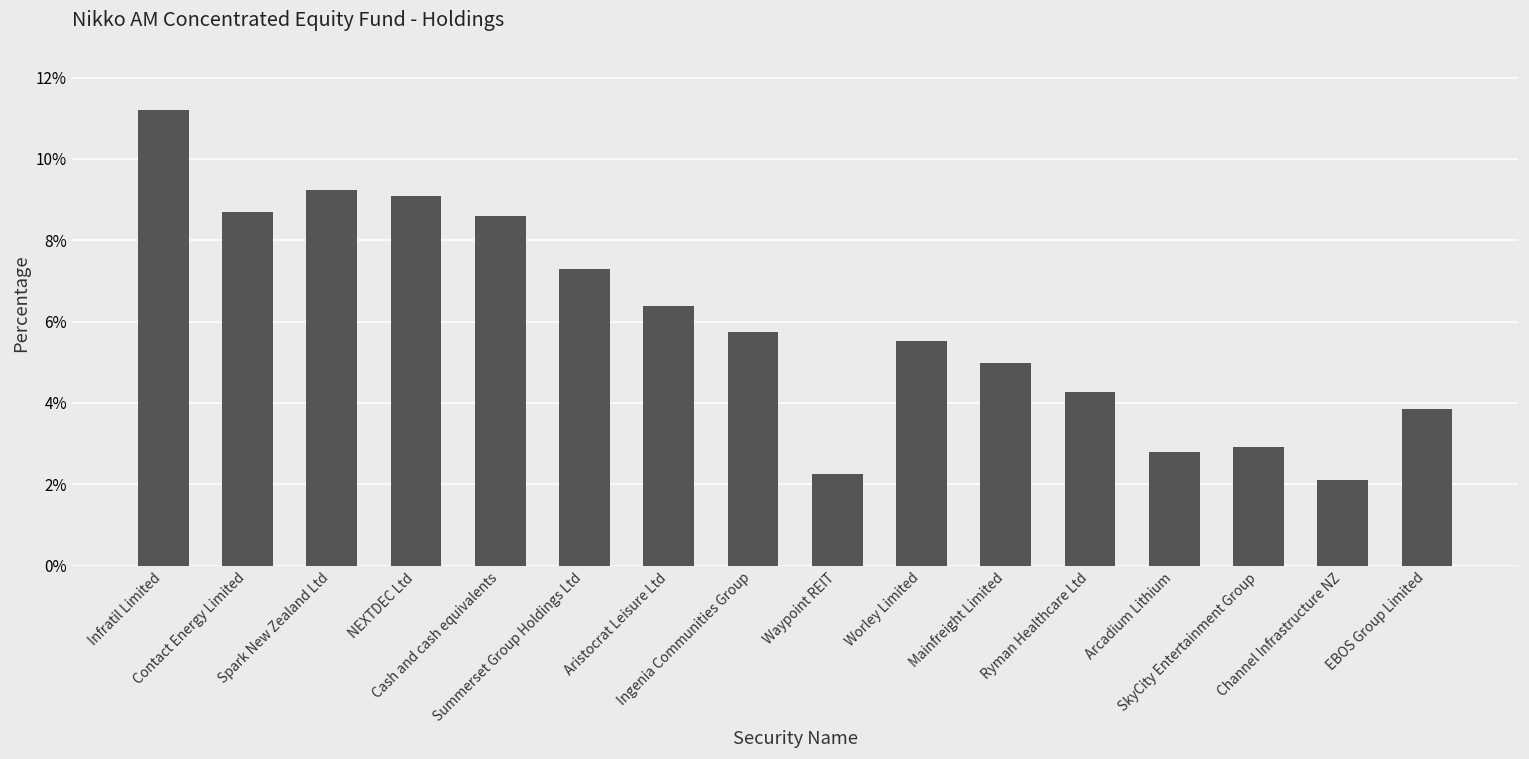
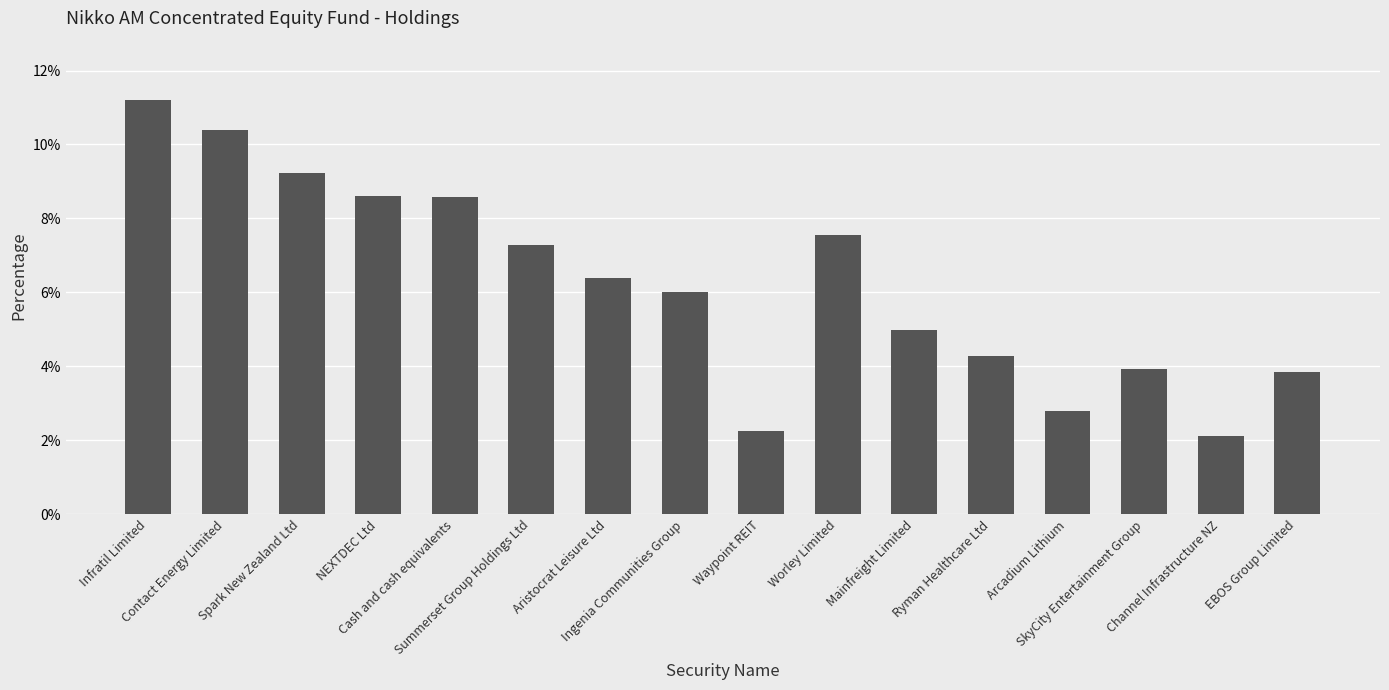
Contact Energy Limited: 8.7% -> 10.4%
NEXTDEC Ltd: 9.1% -> 8.6%
Ingenia Communities Group: 5.8% -> 6.0%
Worley Limited: 5.5% -> 7.6%
SkyCity Entertainment Group: 2.9% -> 3.9%
